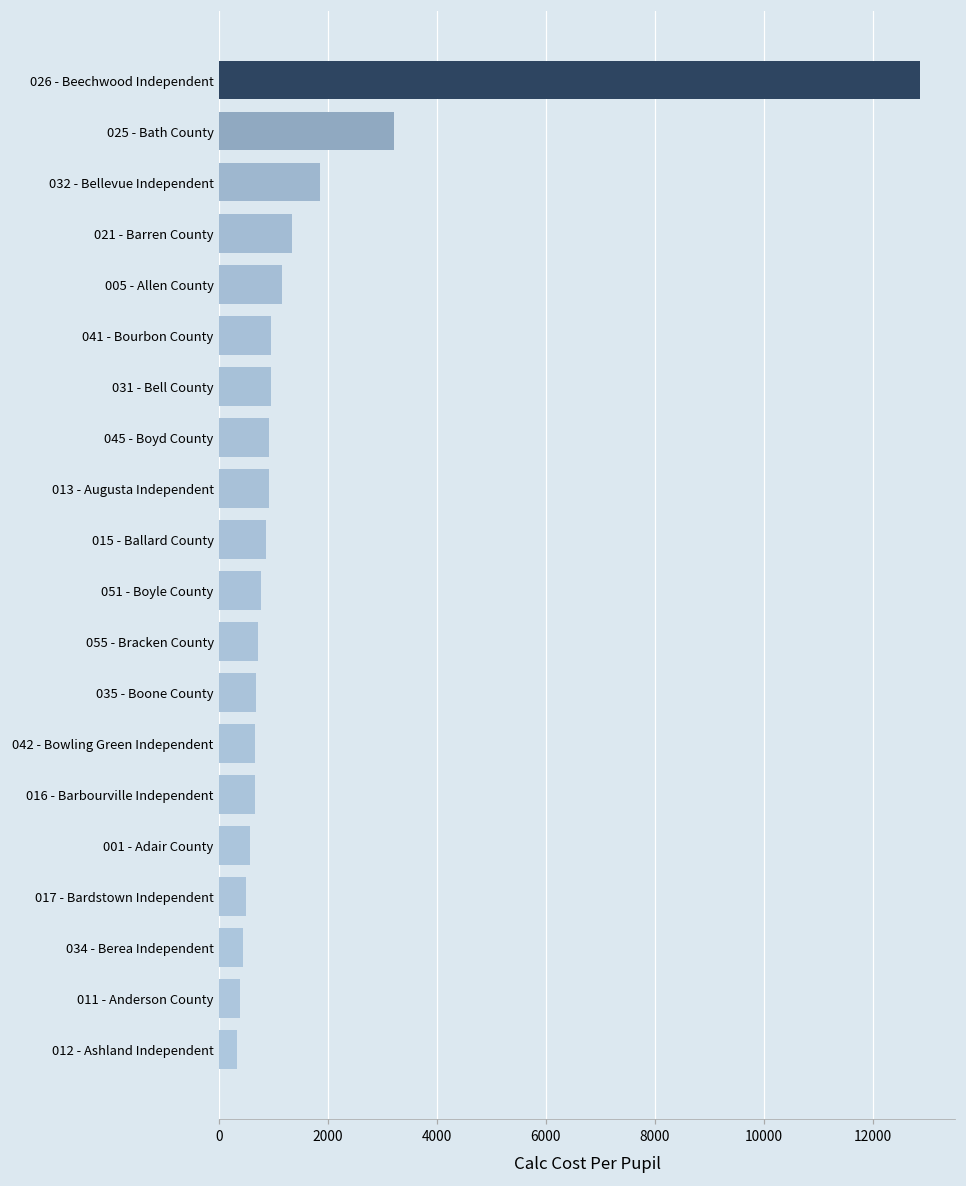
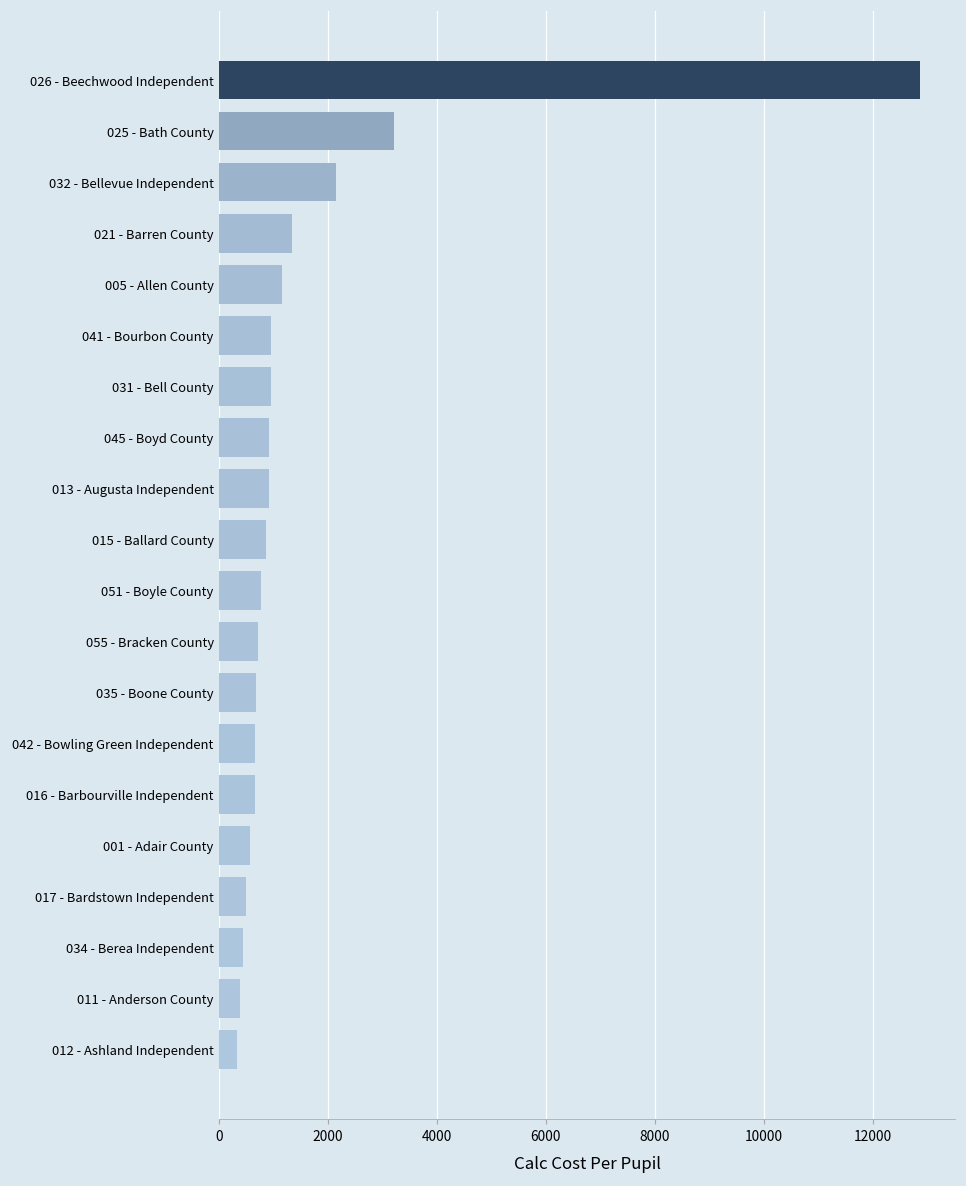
032 - Bellevue Independent: 1900 -> 2100
